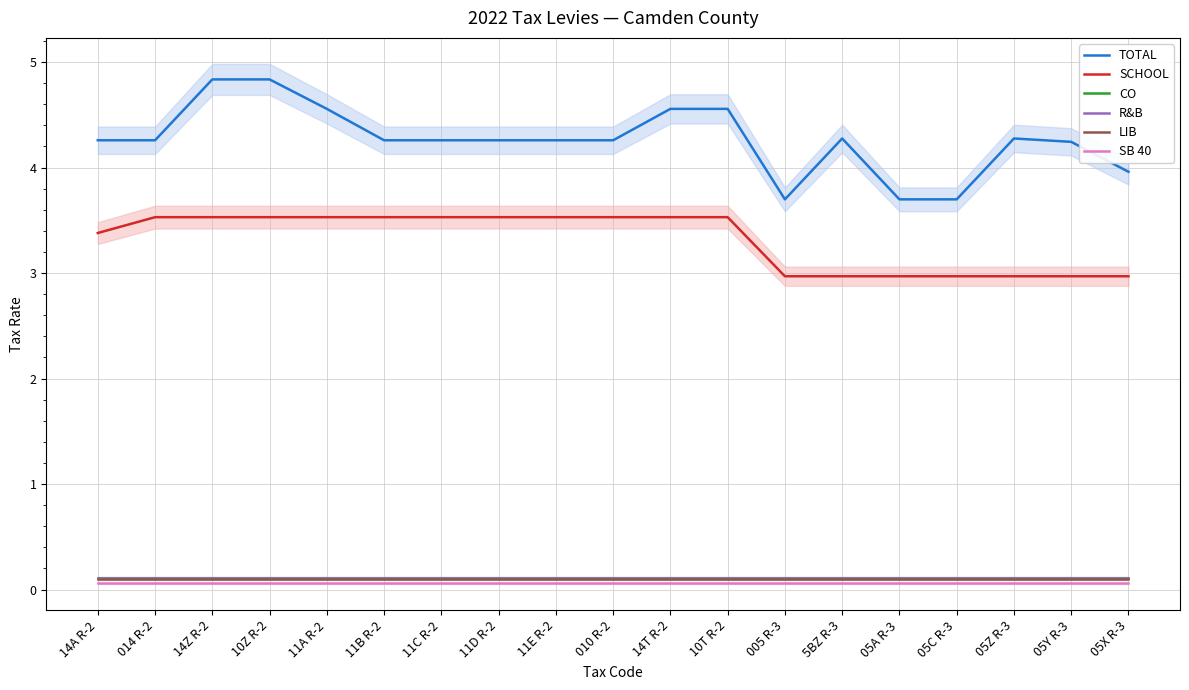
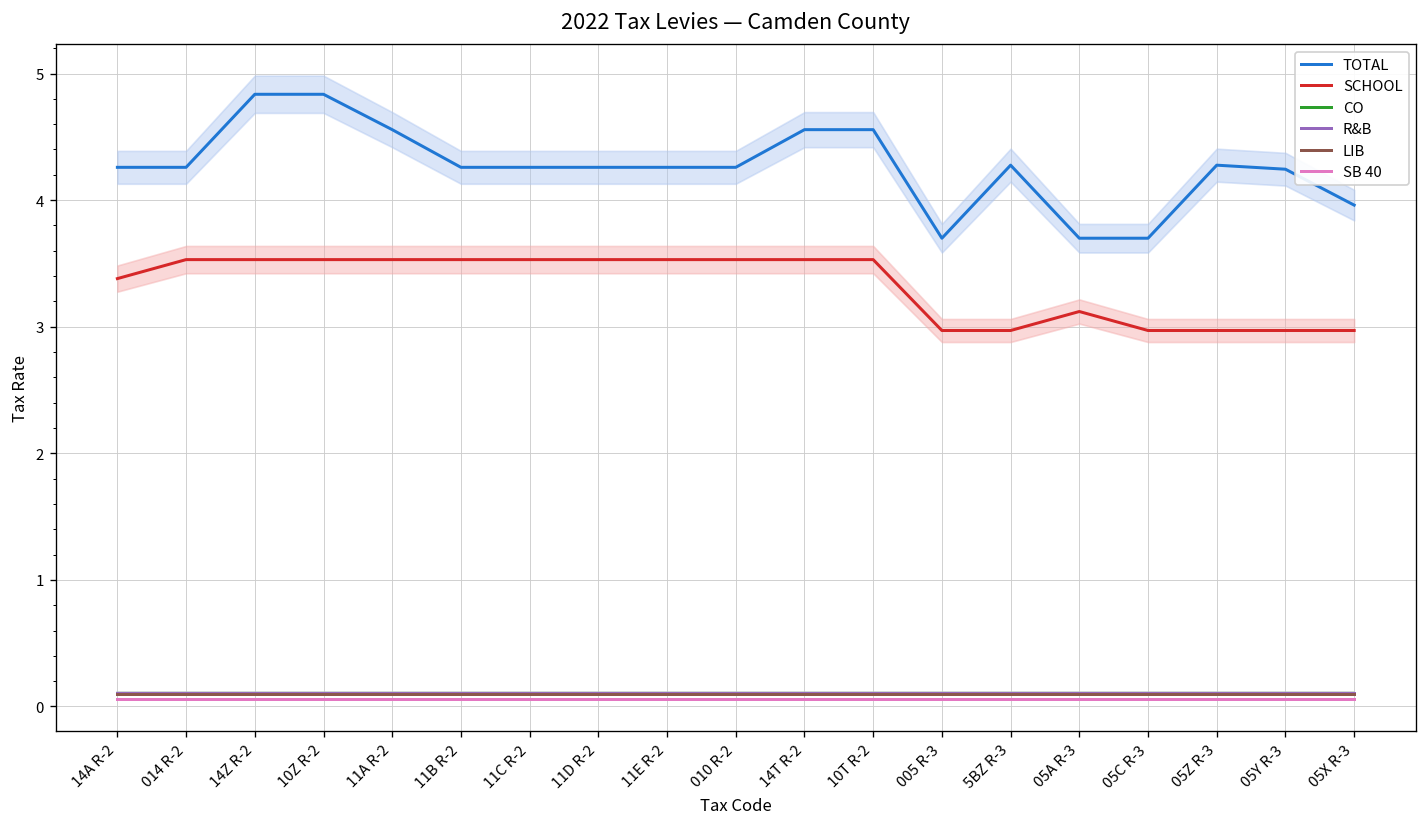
SCHOOL, 05A R-3: 2.97 -> 3.12
